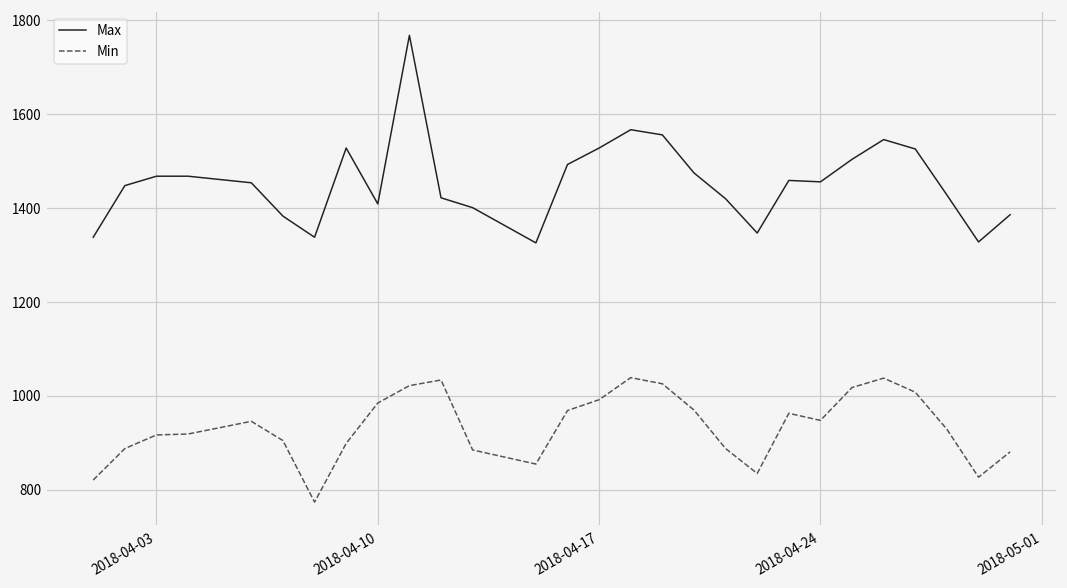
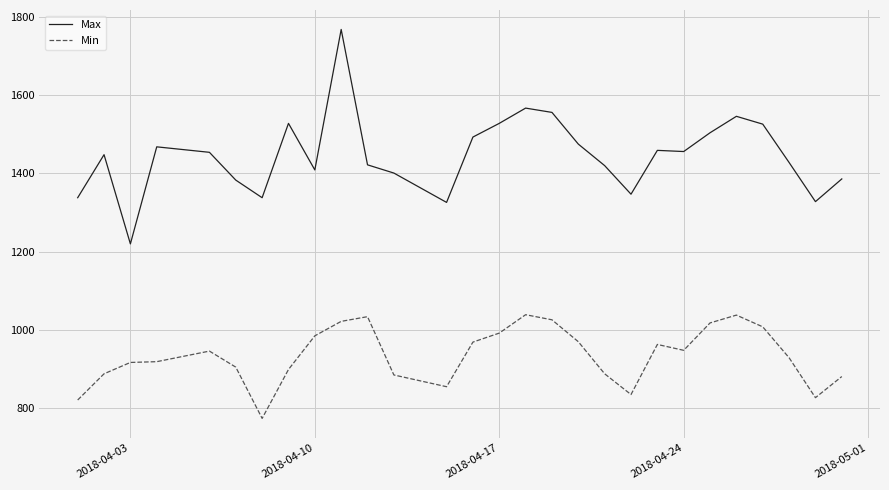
Max, 2018-04-03: 1470 -> 1220
